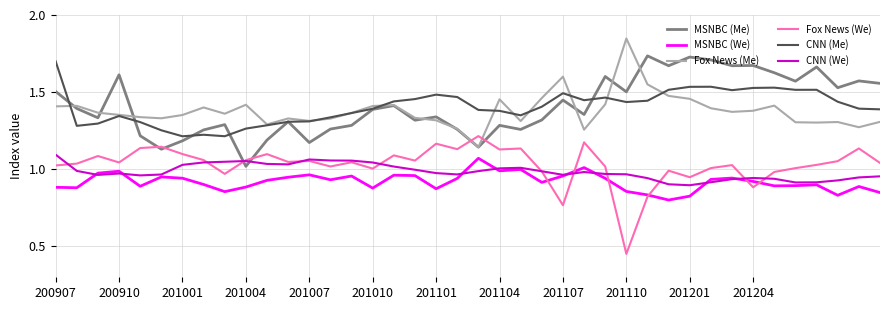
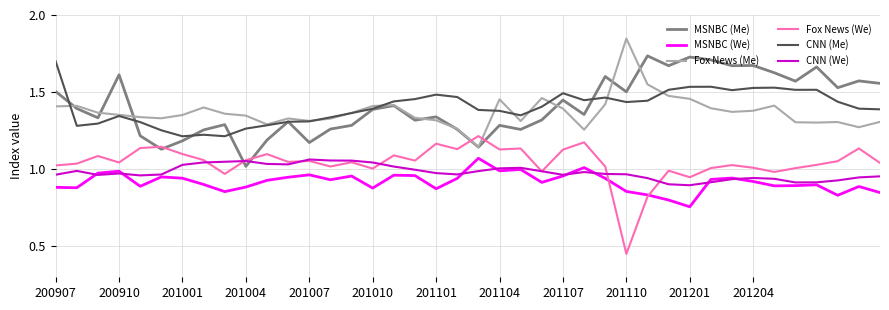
CNN (We), 200907: 1.09 -> 0.96
Fox News (Me), 201004: 1.42 -> 1.35
Fox News (Me), 201107: 1.60 -> 1.39
Fox News (We), 201107: 0.77 -> 1.13
MSNBC (We), 201201: 0.83 -> 0.76
Fox News (We), 201204: 0.88 -> 1.01
